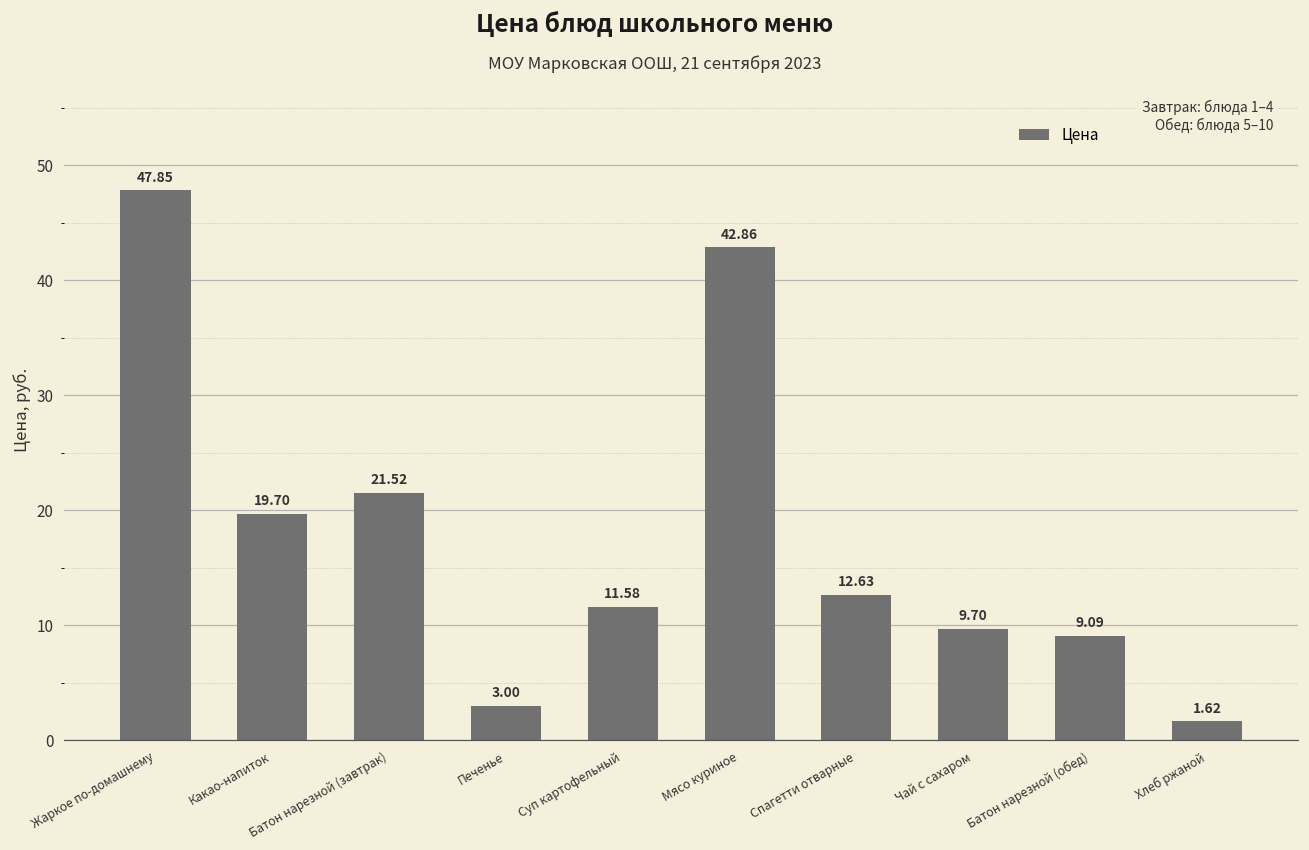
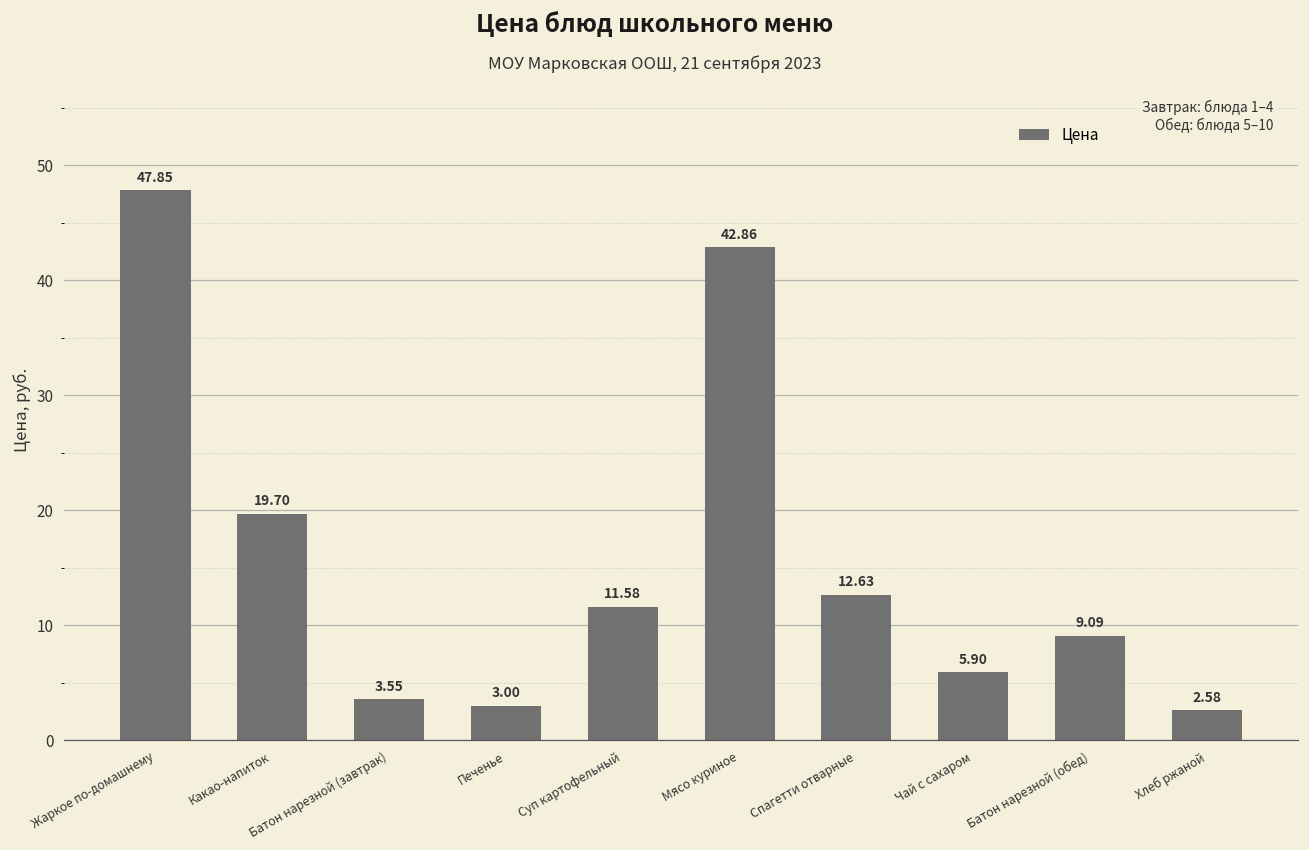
Батон нарезной (завтрак): 21.52 -> 3.55
Чай с сахаром: 9.70 -> 5.90
Хлеб ржаной: 1.62 -> 2.58
